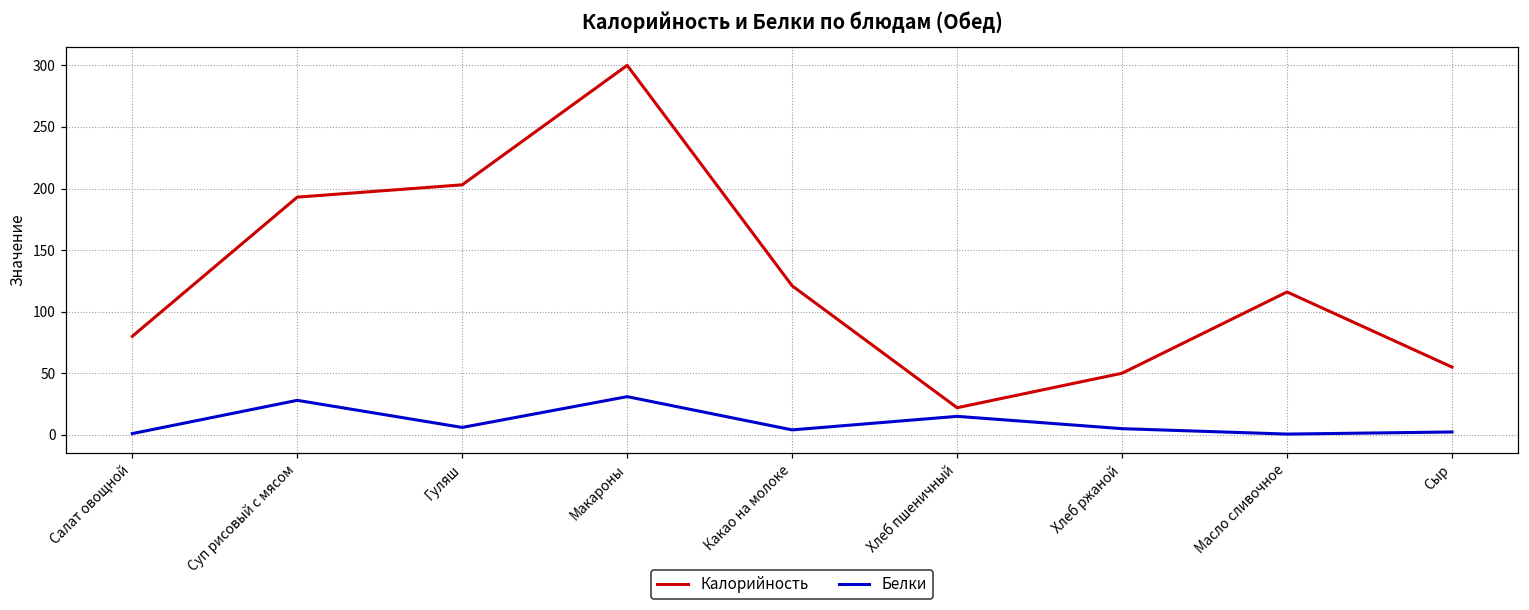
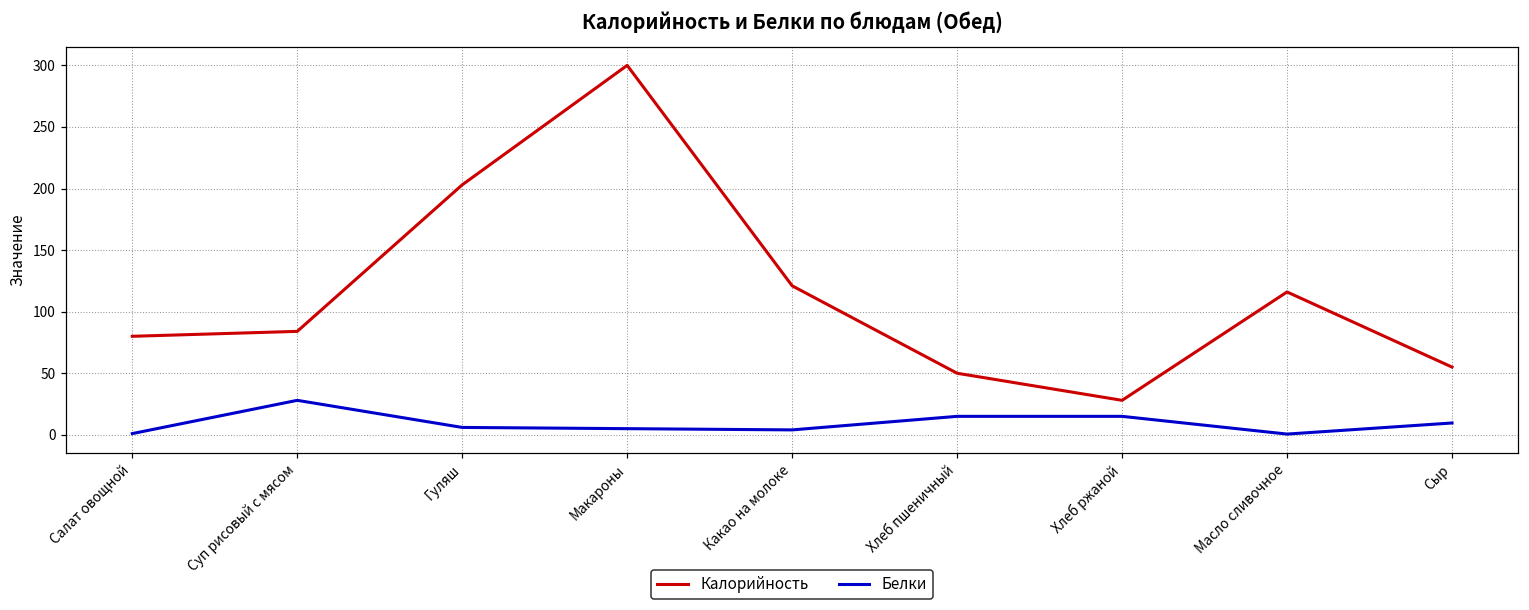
Калорийность, Суп рисовый с мясом: 193 -> 84
Белки, Макароны: 31 -> 5
Калорийность, Хлеб пшеничный: 22 -> 50
Калорийность, Хлеб ржаной: 50 -> 28
Белки, Хлеб ржаной: 5 -> 15
Белки, Сыр: 2 -> 10
